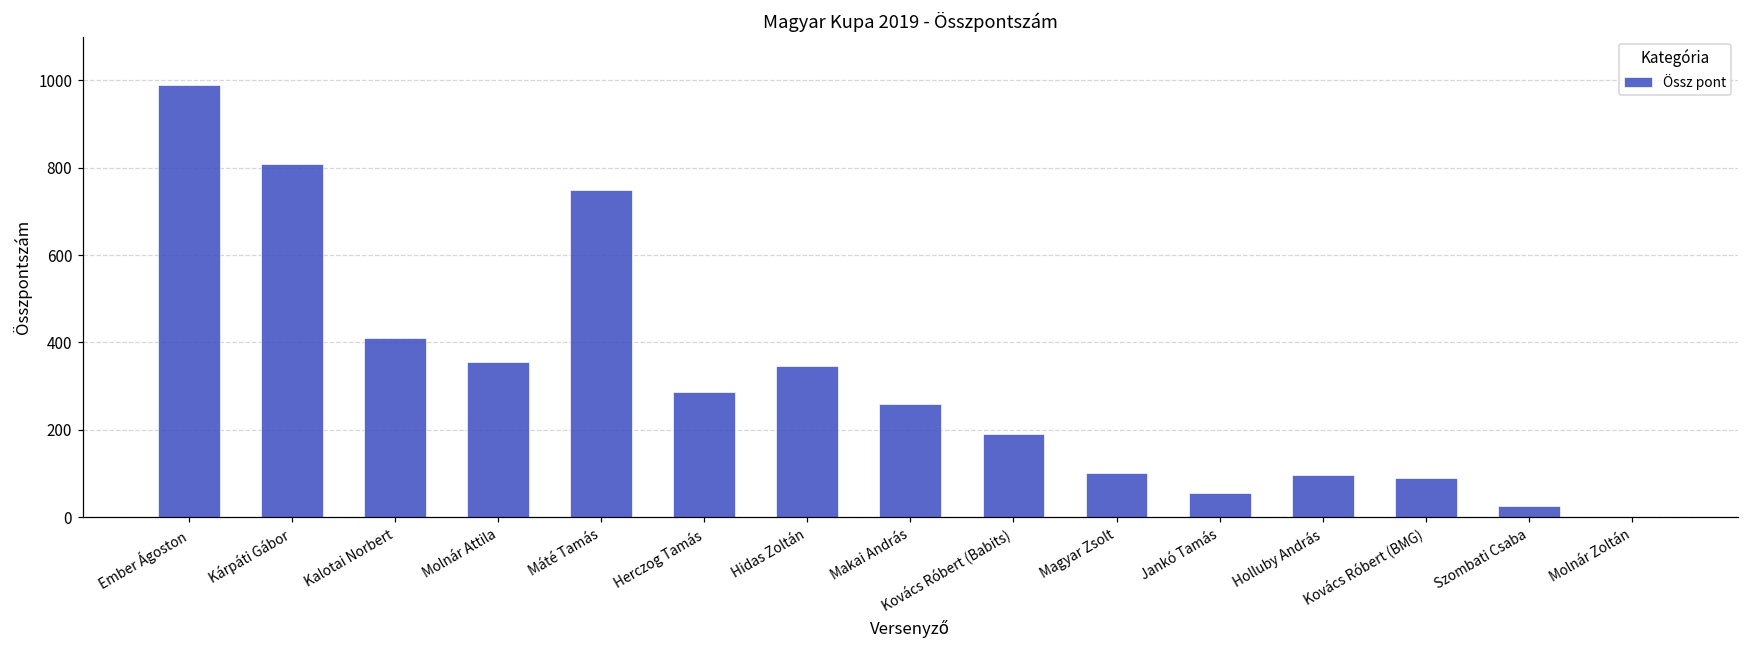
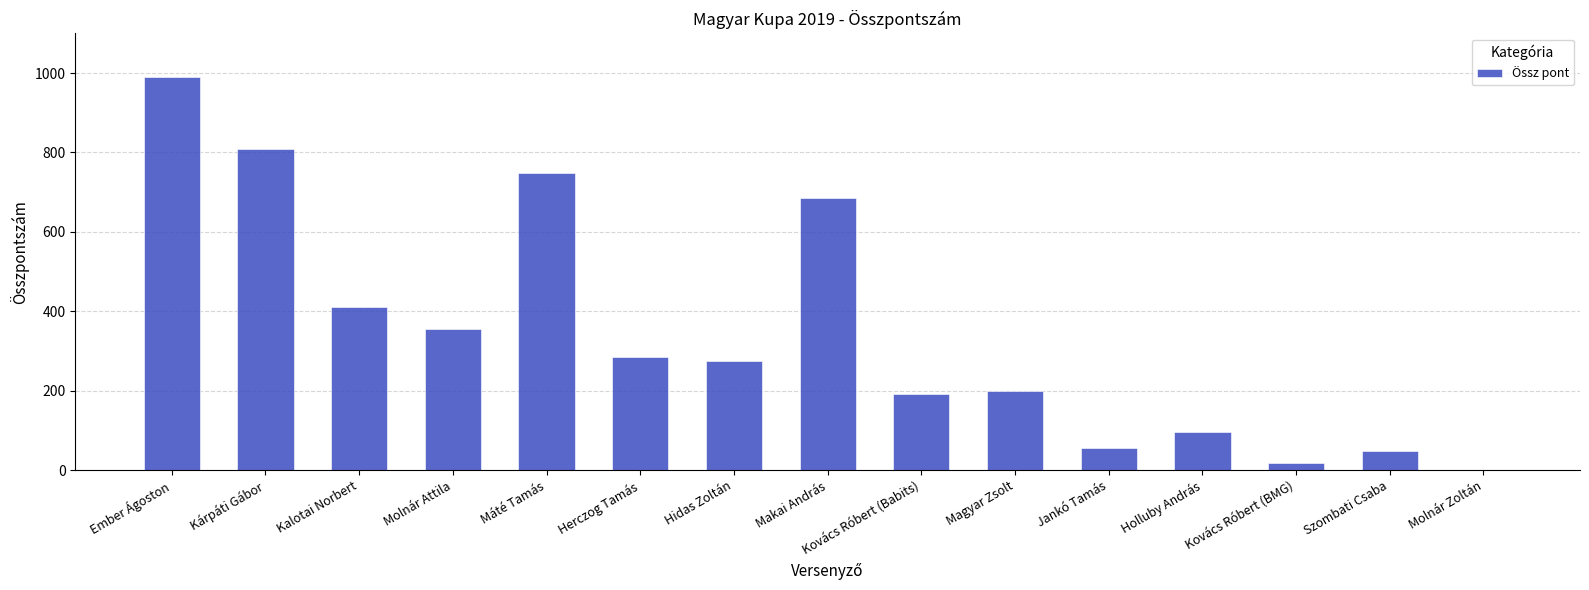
Hidas Zoltán: 350 -> 280
Makai András: 260 -> 690
Magyar Zsolt: 100 -> 200
Kovács Róbert (BMG): 90 -> 20
Szombati Csaba: 30 -> 50
